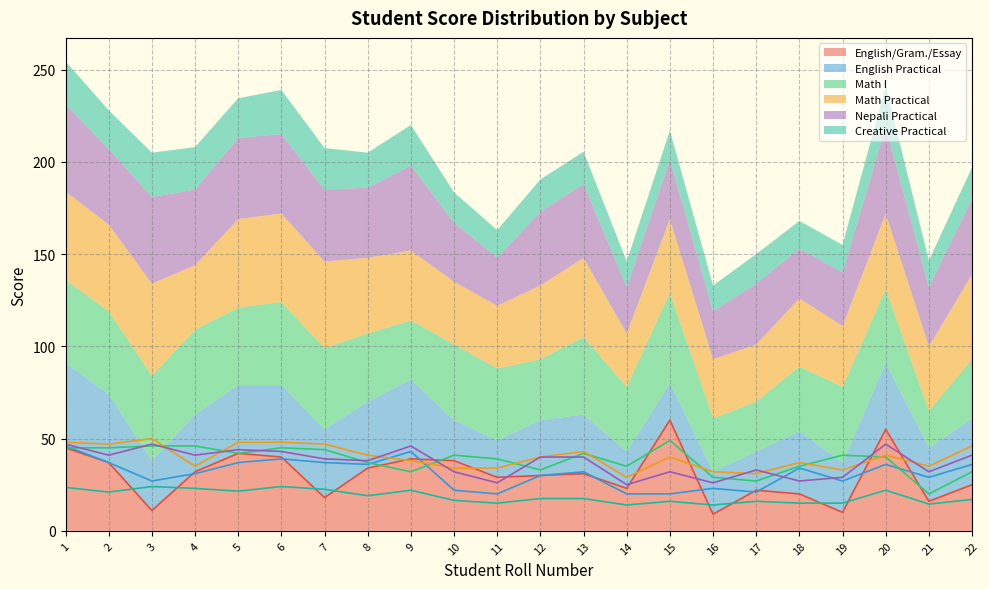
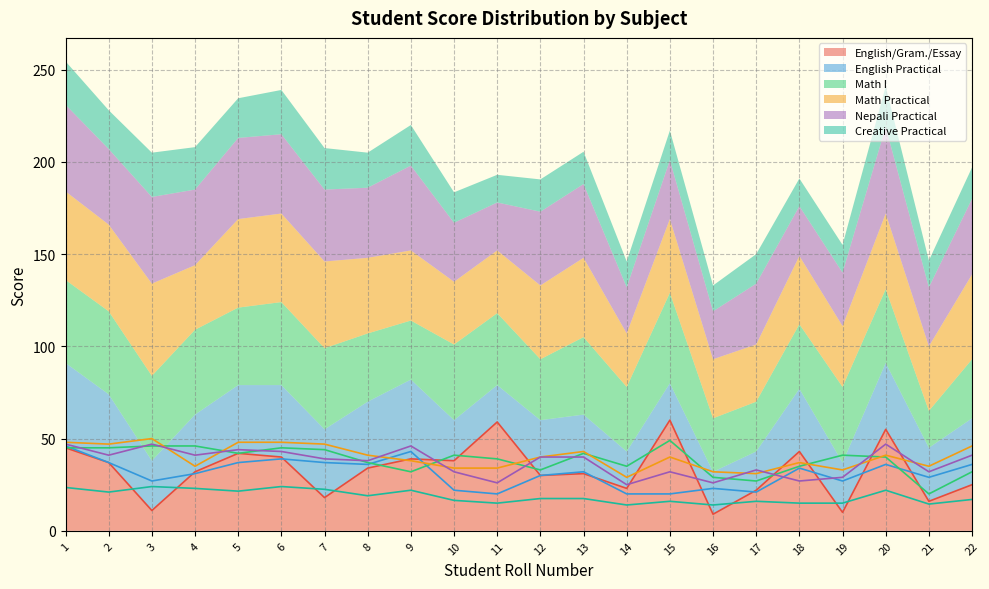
English/Gram./Essay, 11: 29 -> 59
English/Gram./Essay, 18: 20 -> 43
